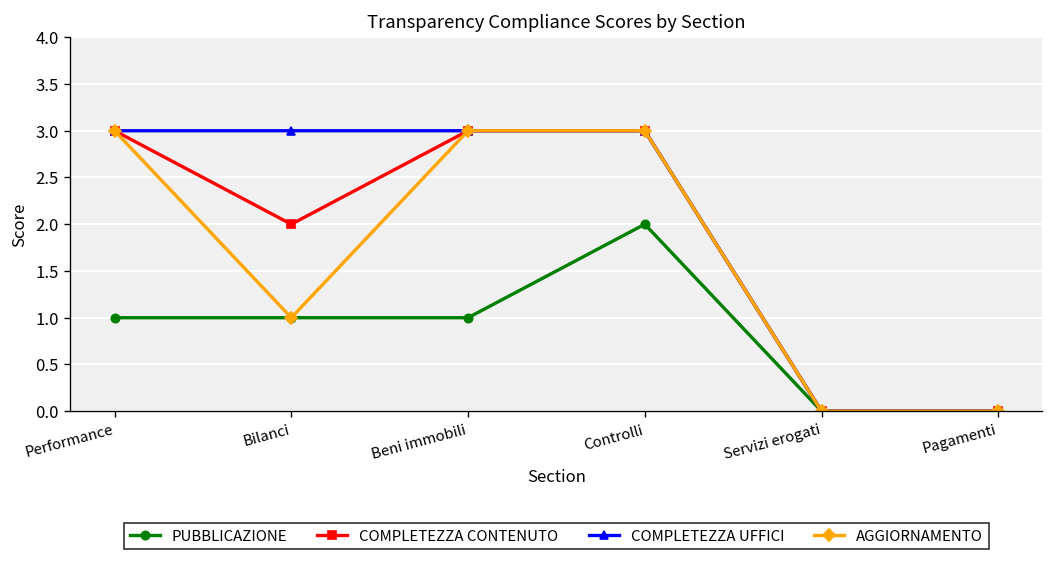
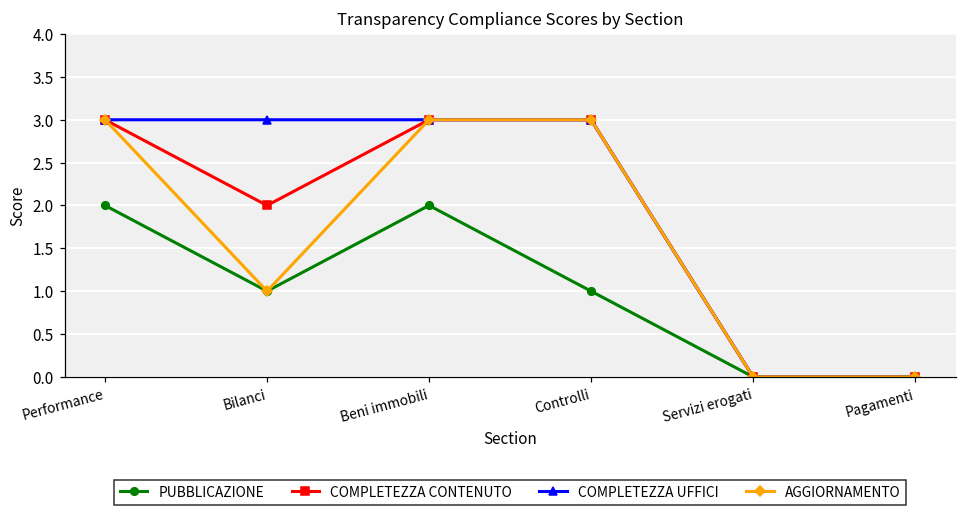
PUBBLICAZIONE, Performance: 1 -> 2
PUBBLICAZIONE, Beni immobili: 1 -> 2
PUBBLICAZIONE, Controlli: 2 -> 1
